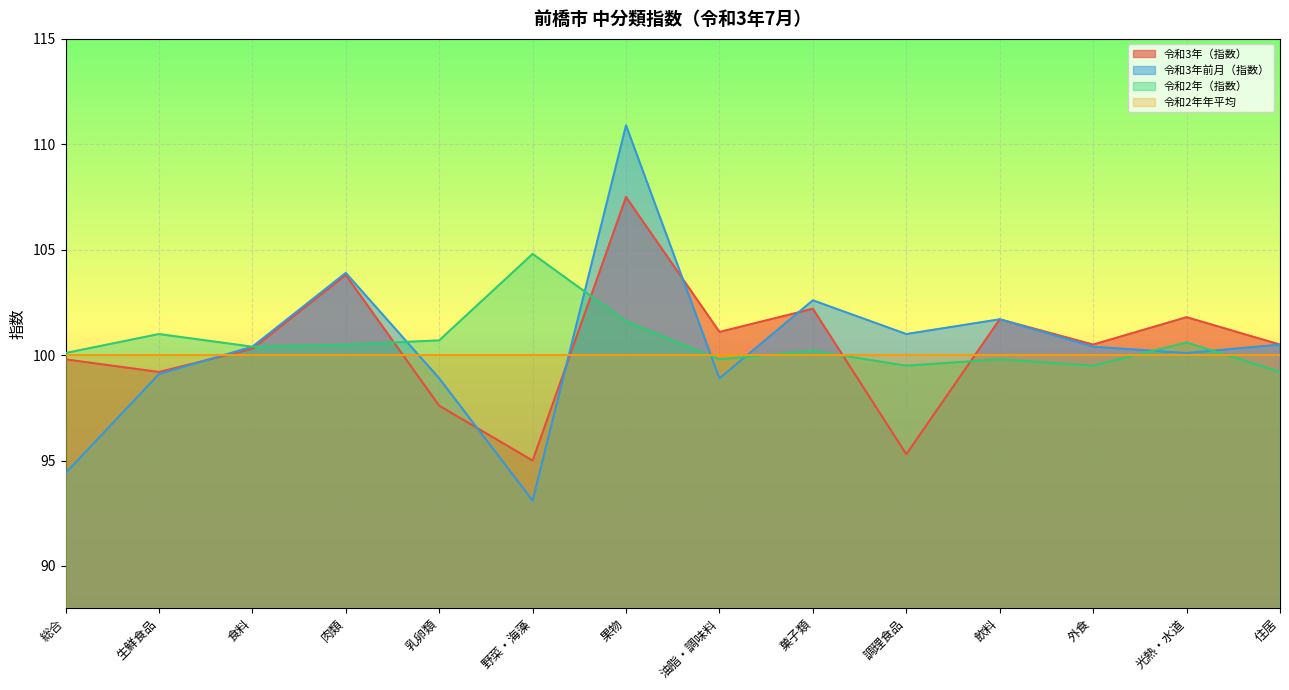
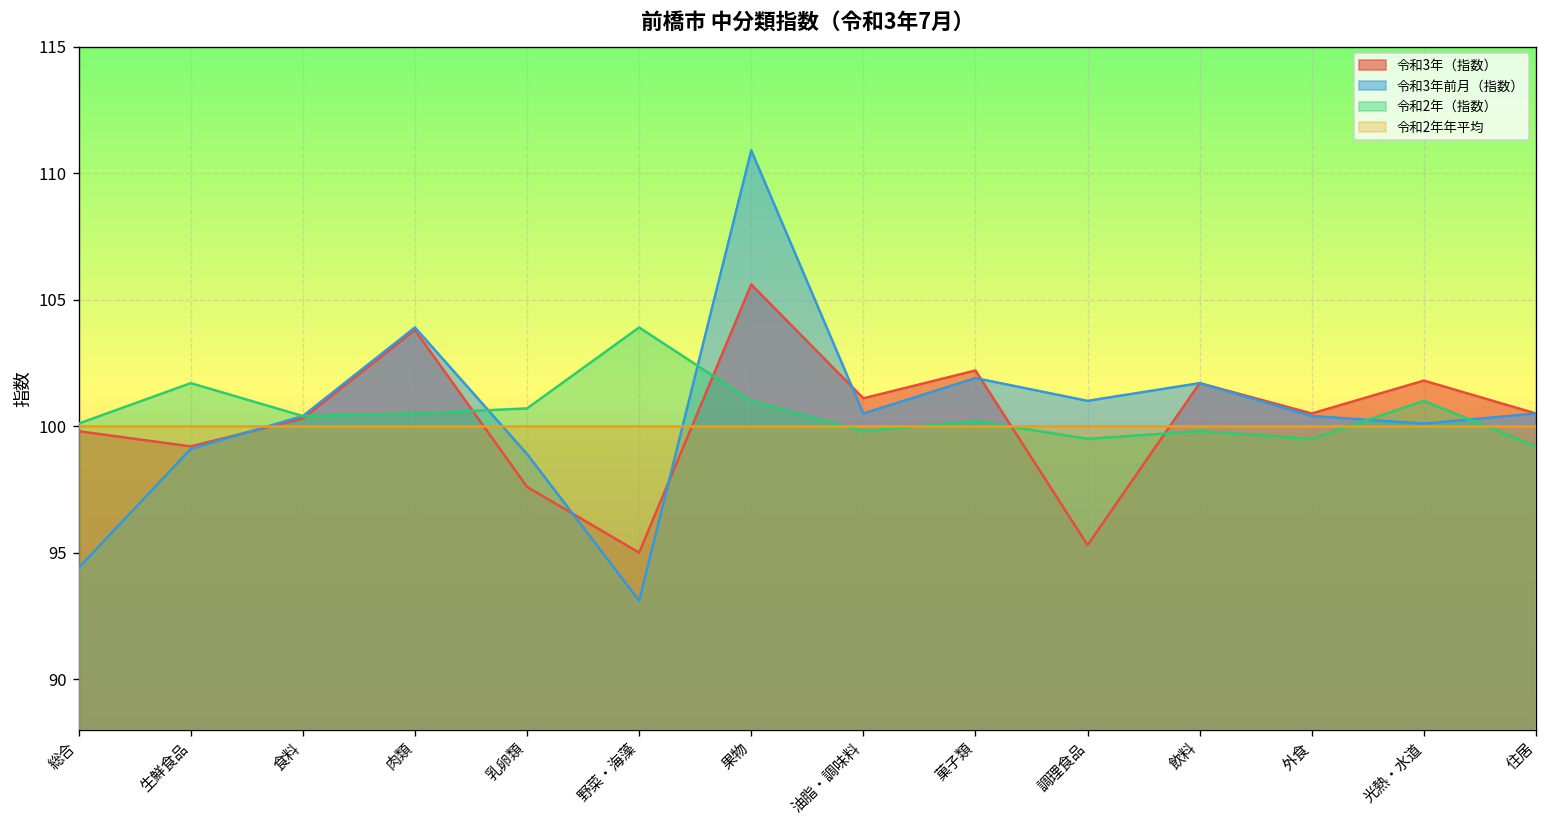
令和2年（指数）, 生鮮食品: 101.0 -> 101.7
令和2年（指数）, 野菜・海藻: 104.8 -> 103.9
令和3年（指数）, 果物: 107.5 -> 105.6
令和2年（指数）, 果物: 101.6 -> 101.0
令和3年前月（指数）, 油脂・調味料: 98.9 -> 100.5
令和3年前月（指数）, 菓子類: 102.6 -> 101.9
令和2年（指数）, 光熱・水道: 100.6 -> 101.0
